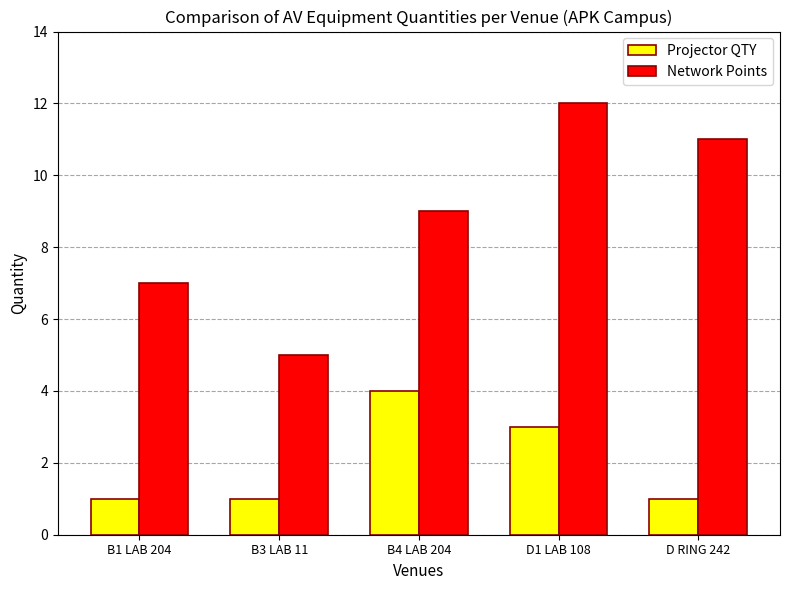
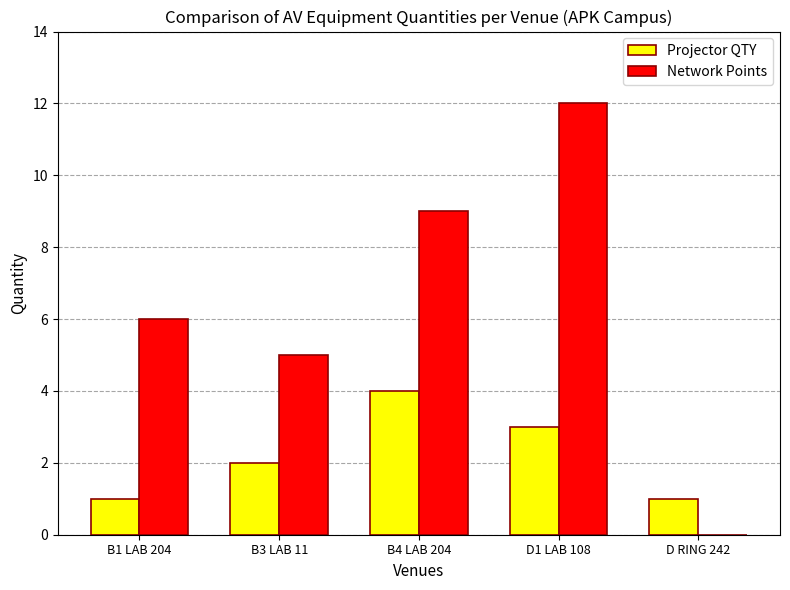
Network Points, B1 LAB 204: 7 -> 6
Projector QTY, B3 LAB 11: 1 -> 2
Network Points, D RING 242: 11 -> 0
